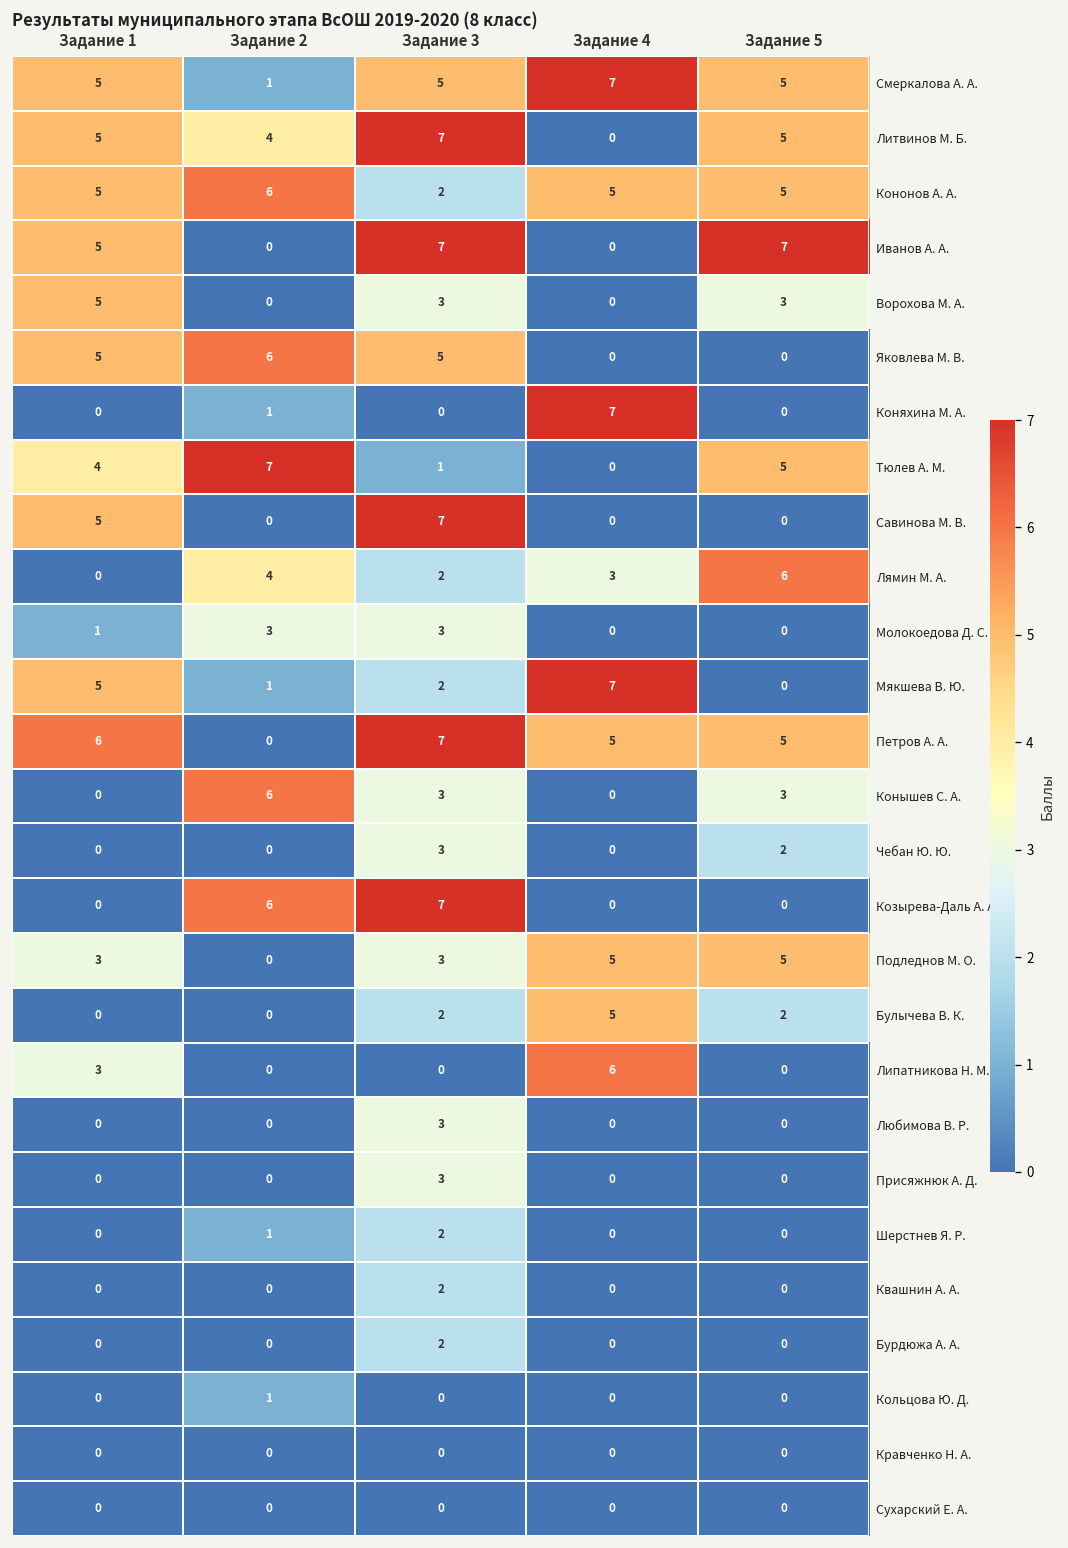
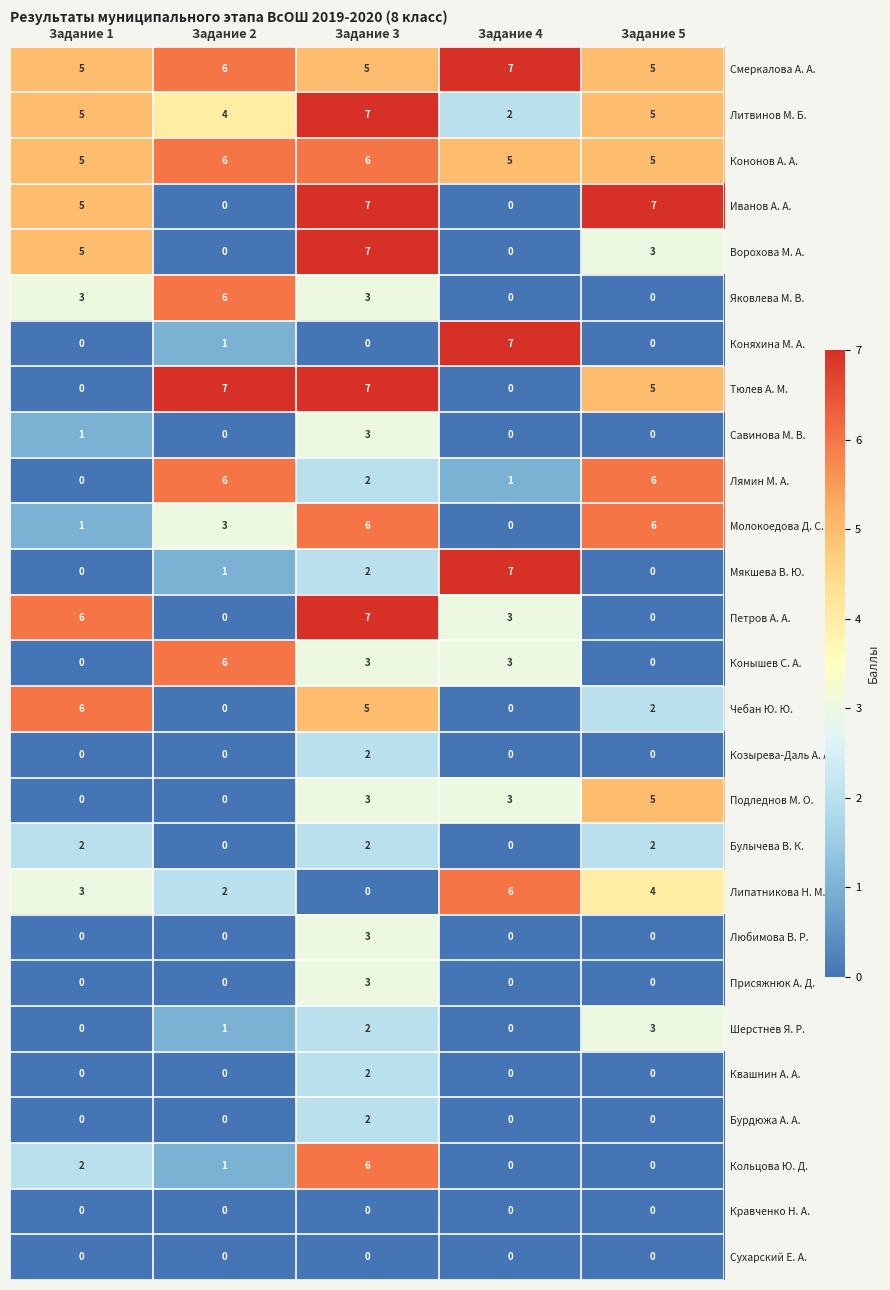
Смеркалова А. А., Задание 2: 1 -> 6
Литвинов М. Б., Задание 4: 0 -> 2
Кононов А. А., Задание 3: 2 -> 6
Ворохова М. А., Задание 3: 3 -> 7
Яковлева М. В., Задание 1: 5 -> 3
Яковлева М. В., Задание 3: 5 -> 3
Тюлев А. М., Задание 1: 4 -> 0
Тюлев А. М., Задание 3: 1 -> 7
Савинова М. В., Задание 1: 5 -> 1
Савинова М. В., Задание 3: 7 -> 3
Лямин М. А., Задание 2: 4 -> 6
Лямин М. А., Задание 4: 3 -> 1
Молокоедова Д. С., Задание 3: 3 -> 6
Молокоедова Д. С., Задание 5: 0 -> 6
Мякшева В. Ю., Задание 1: 5 -> 0
Петров А. А., Задание 4: 5 -> 3
Петров А. А., Задание 5: 5 -> 0
Конышев С. А., Задание 4: 0 -> 3
Конышев С. А., Задание 5: 3 -> 0
Чебан Ю. Ю., Задание 1: 0 -> 6
Чебан Ю. Ю., Задание 3: 3 -> 5
Козырева-Даль А. А., Задание 2: 6 -> 0
Козырева-Даль А. А., Задание 3: 7 -> 2
Подледнов М. О., Задание 1: 3 -> 0
Подледнов М. О., Задание 4: 5 -> 3
Булычева В. К., Задание 1: 0 -> 2
Булычева В. К., Задание 4: 5 -> 0
Липатникова Н. М., Задание 2: 0 -> 2
Липатникова Н. М., Задание 5: 0 -> 4
Шерстнев Я. Р., Задание 5: 0 -> 3
Кольцова Ю. Д., Задание 1: 0 -> 2
Кольцова Ю. Д., Задание 3: 0 -> 6
